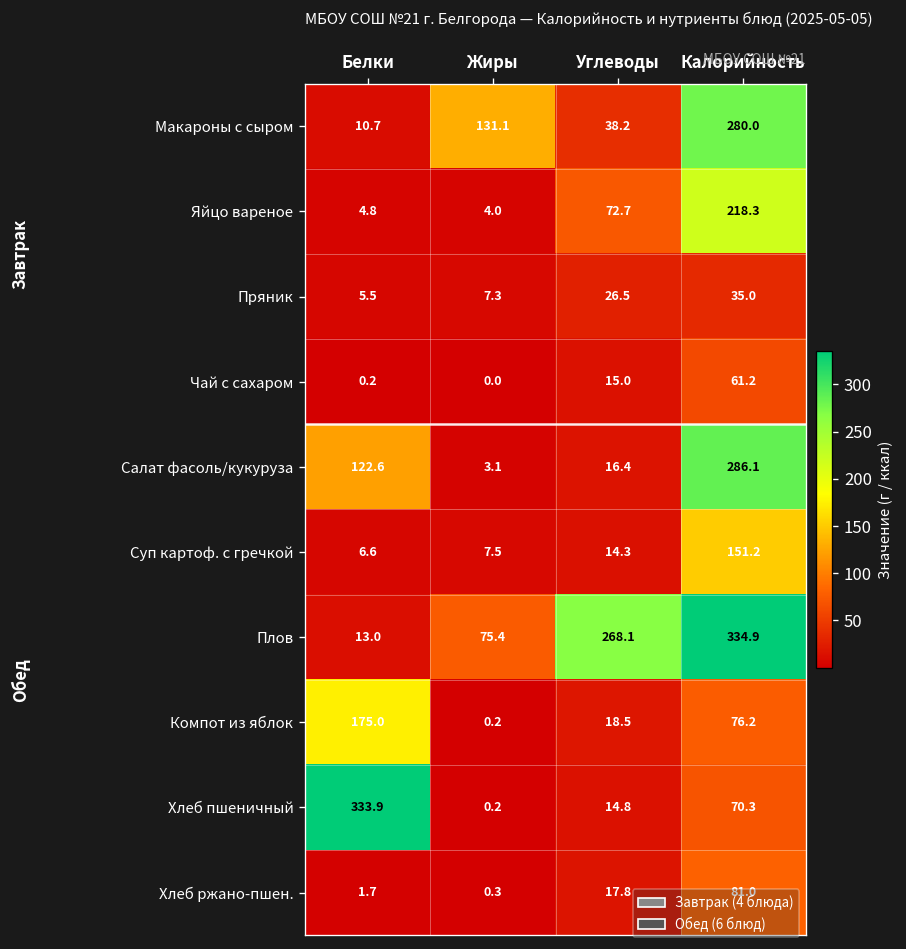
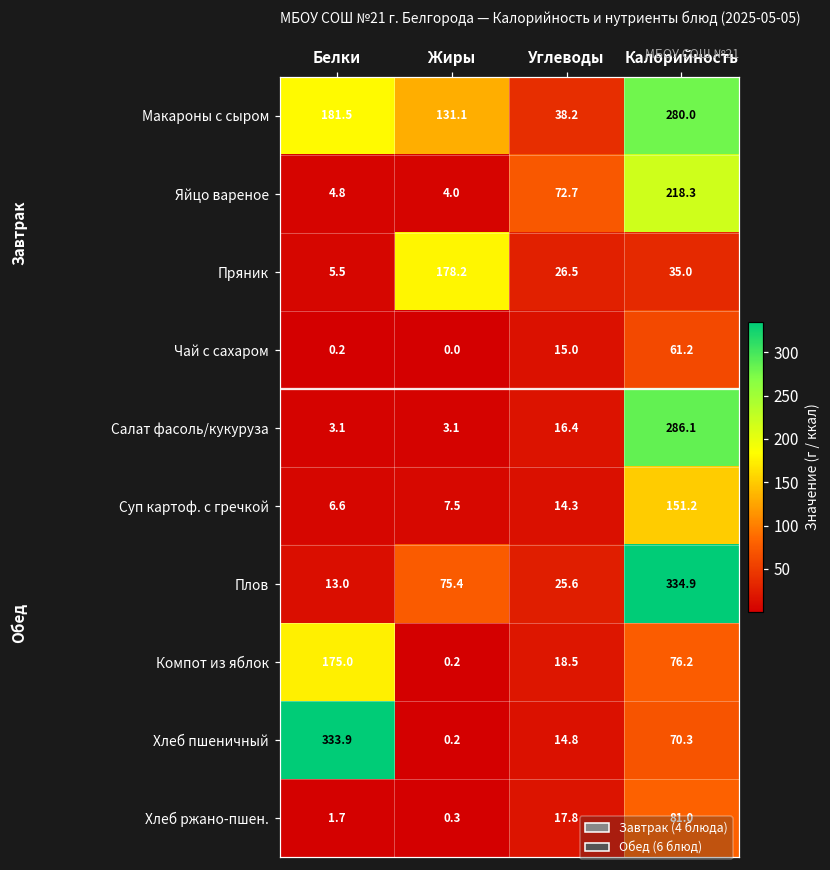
Макароны с сыром, Белки: 10.7 -> 181.5
Пряник, Жиры: 7.3 -> 178.2
Салат фасоль/кукуруза, Белки: 122.6 -> 3.1
Плов, Углеводы: 268.1 -> 25.6
